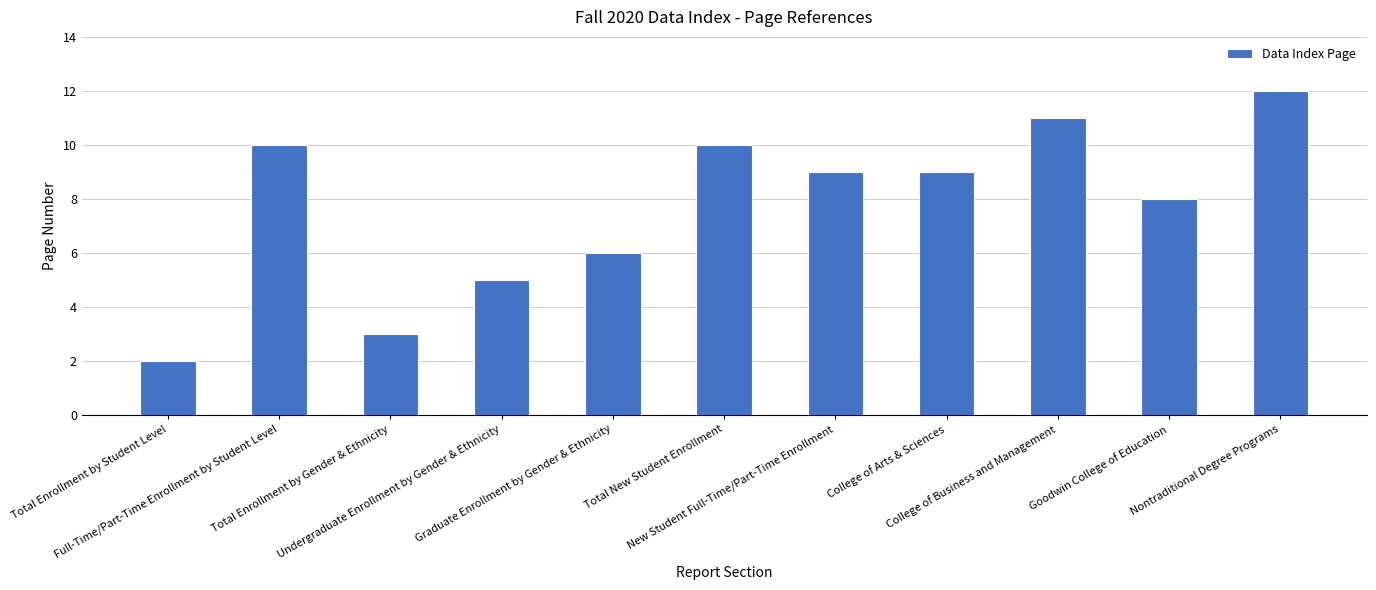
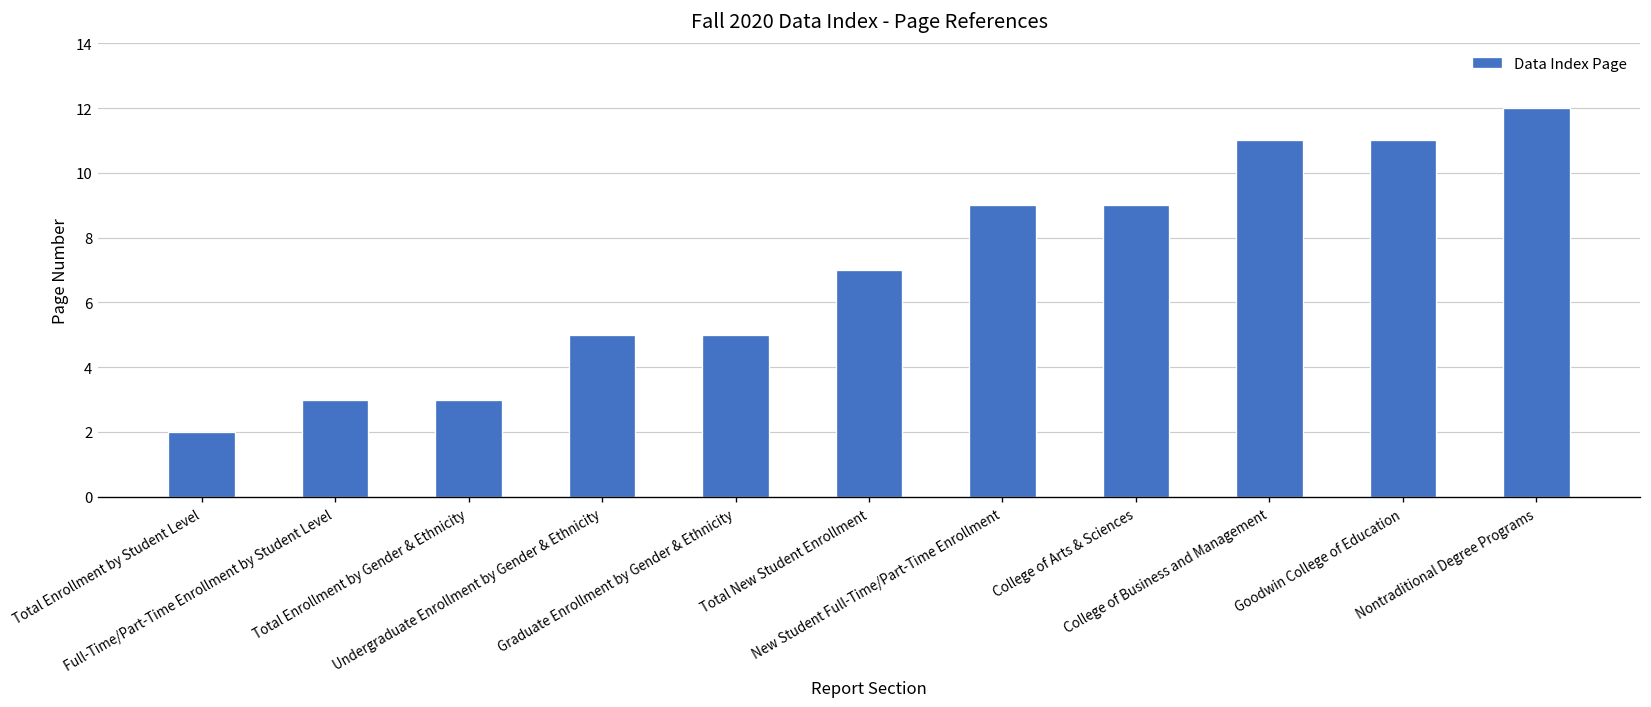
Full-Time/Part-Time Enrollment by Student Level: 10 -> 3
Graduate Enrollment by Gender & Ethnicity: 6 -> 5
Total New Student Enrollment: 10 -> 7
Goodwin College of Education: 8 -> 11
